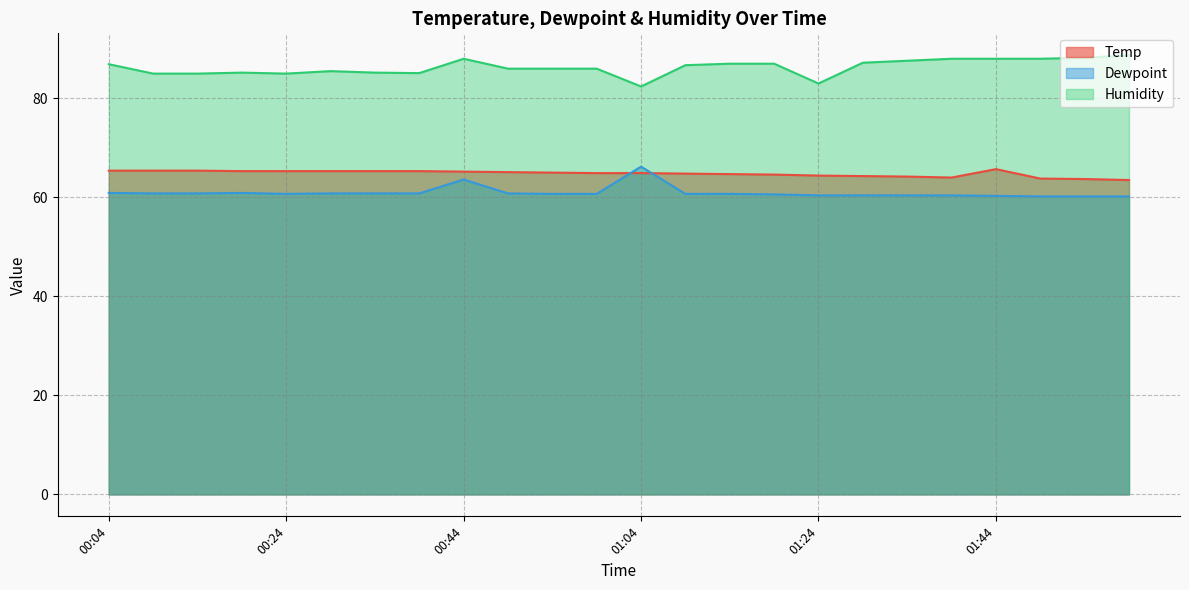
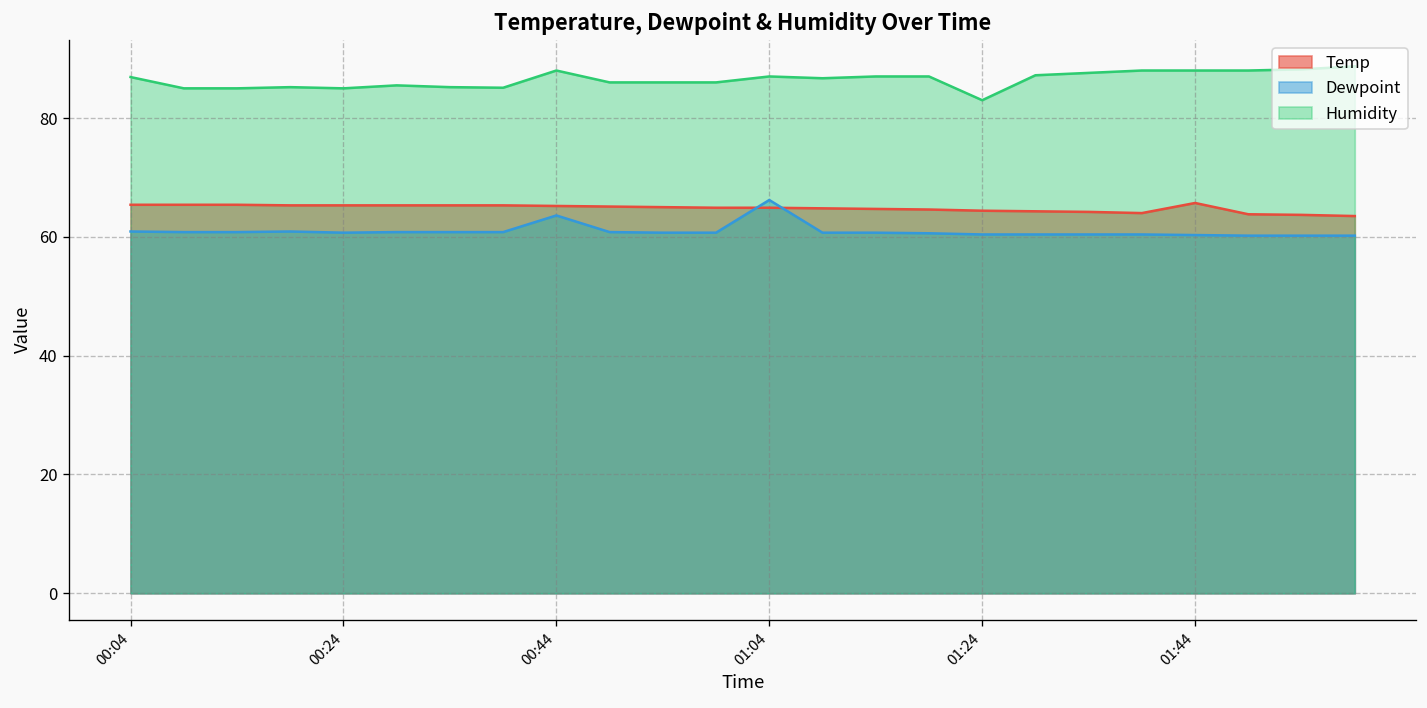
Humidity, 01:04: 82 -> 87
